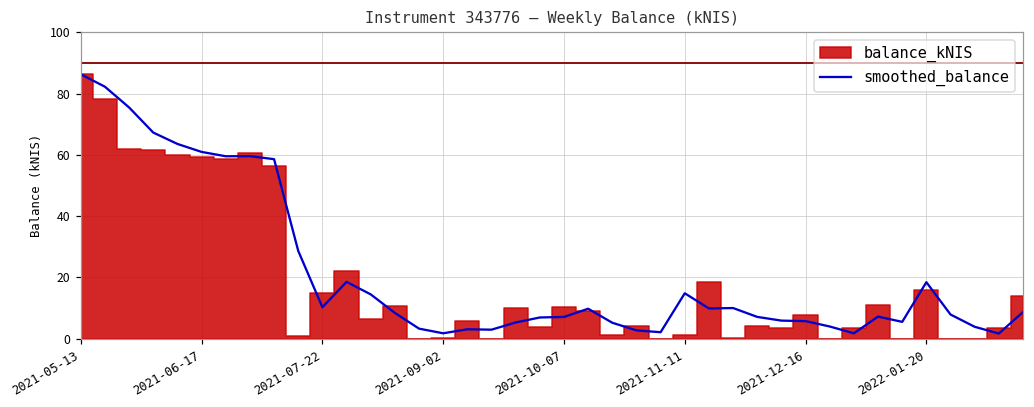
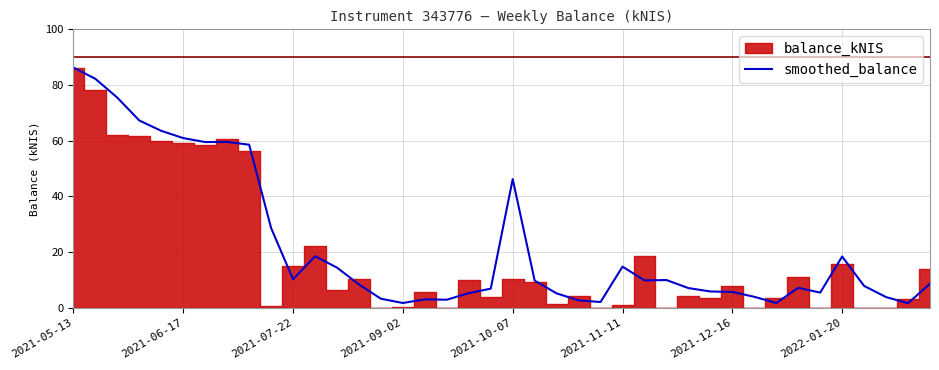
smoothed_balance, 2021-10-07: 7 -> 46
